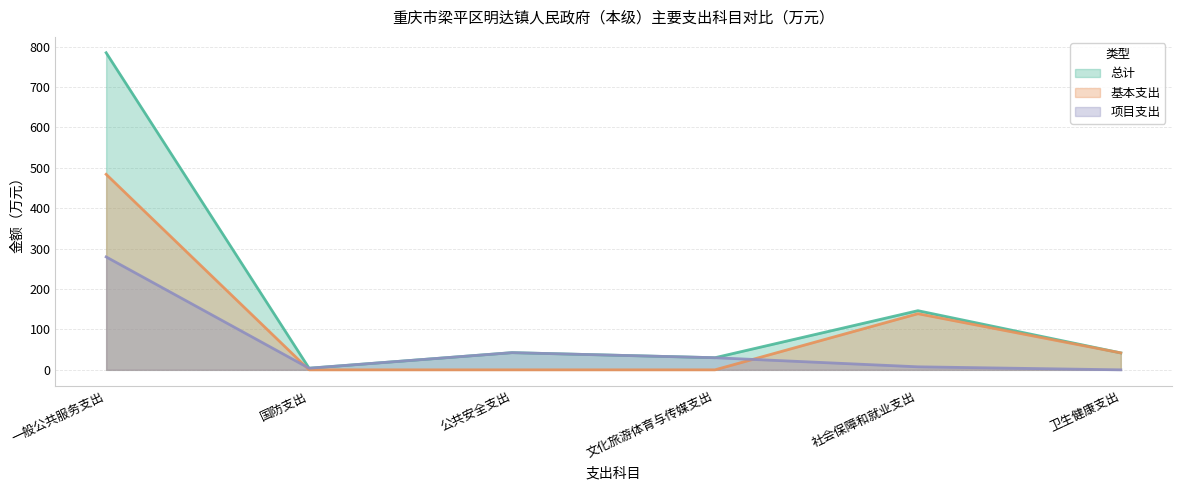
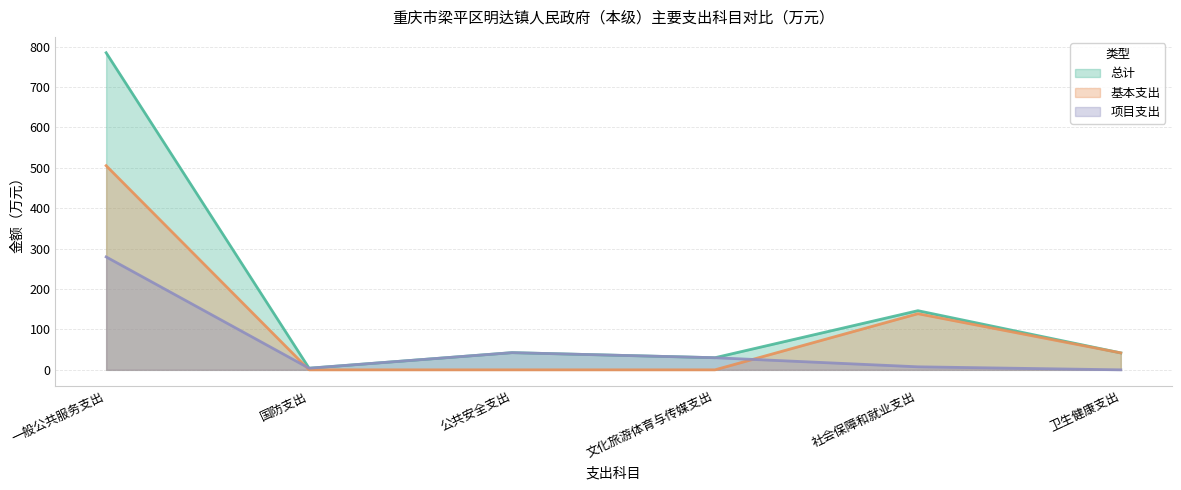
基本支出, 一般公共服务支出: 480 -> 510
